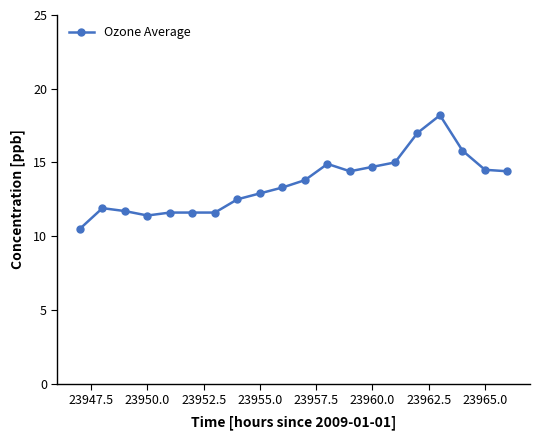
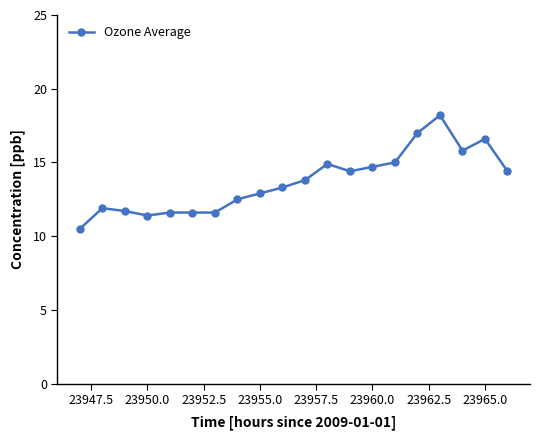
23965.0: 14.5 -> 16.6
